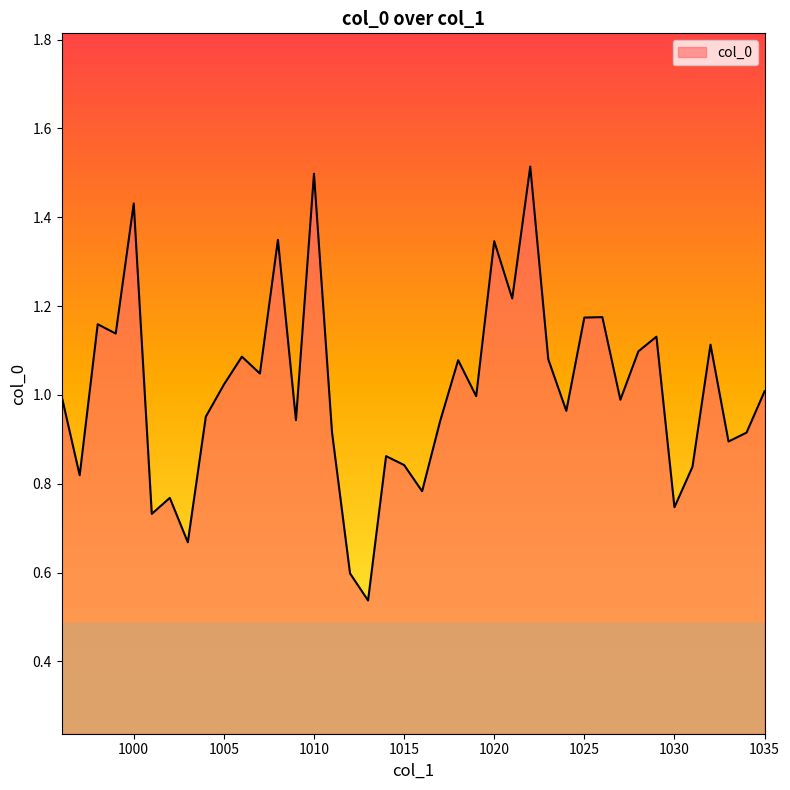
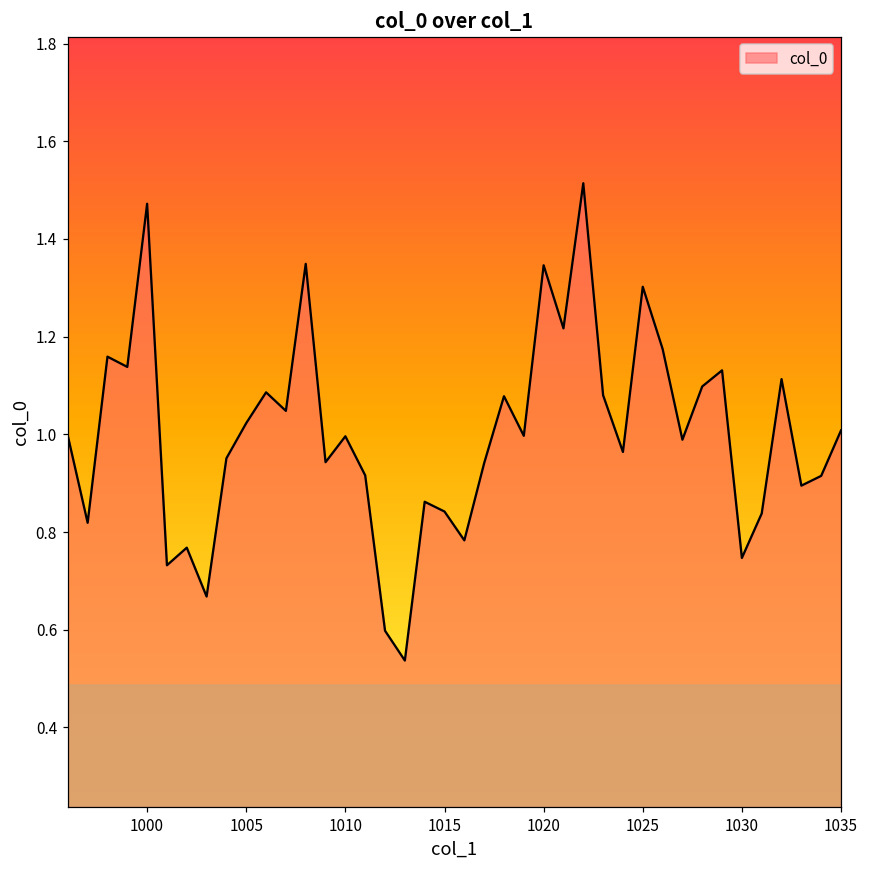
1000: 1.43 -> 1.47
1010: 1.50 -> 1.00
1025: 1.17 -> 1.30
